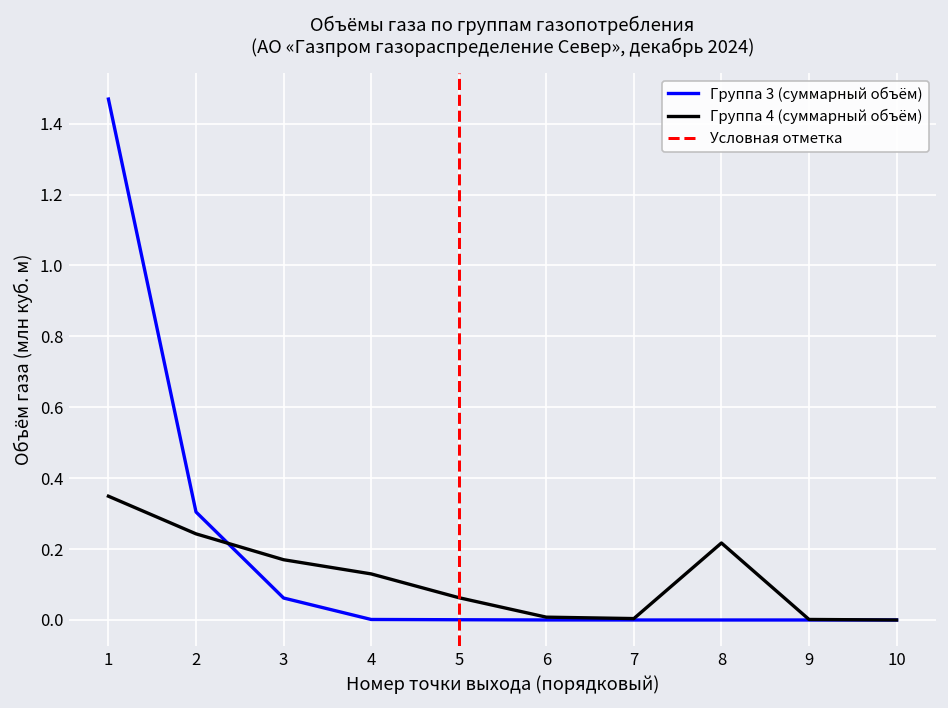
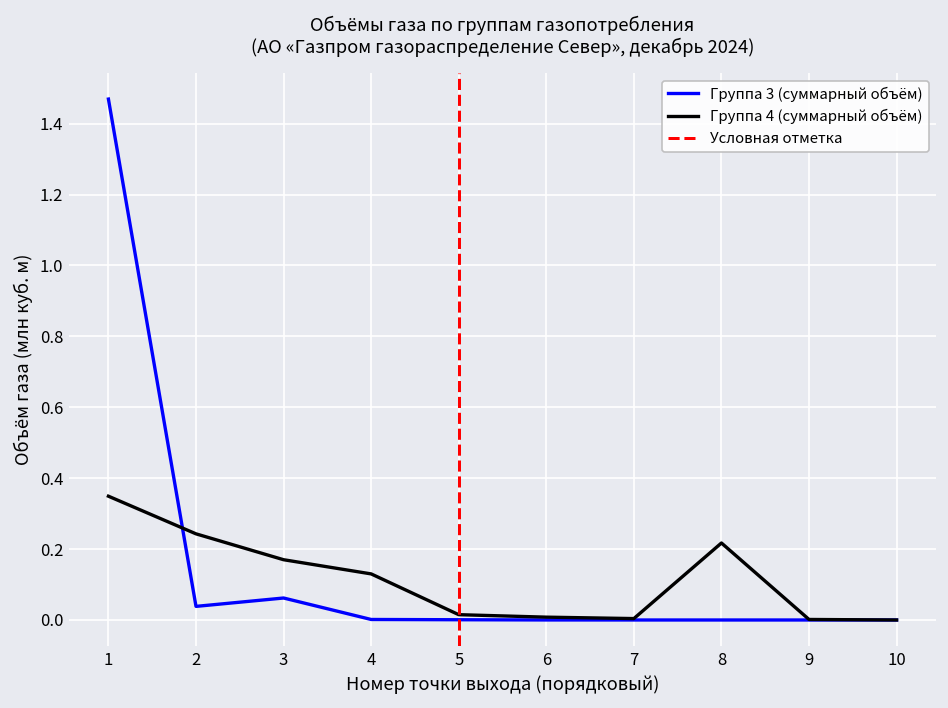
Группа 3 (суммарный объём), 2: 0.30 -> 0.04
Группа 4 (суммарный объём), 5: 0.06 -> 0.02
